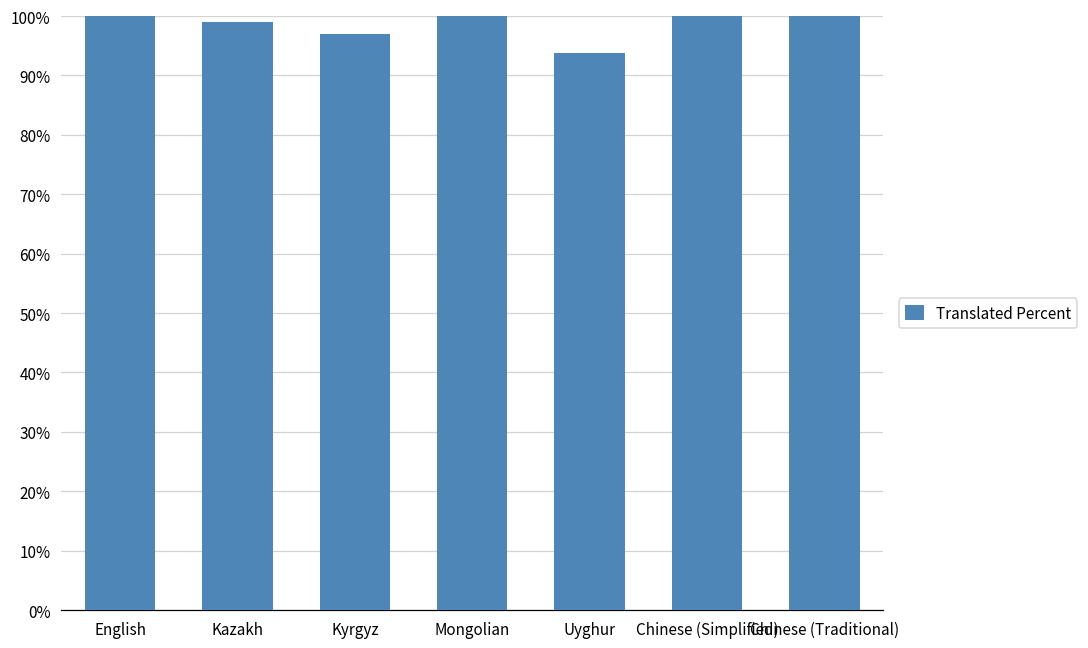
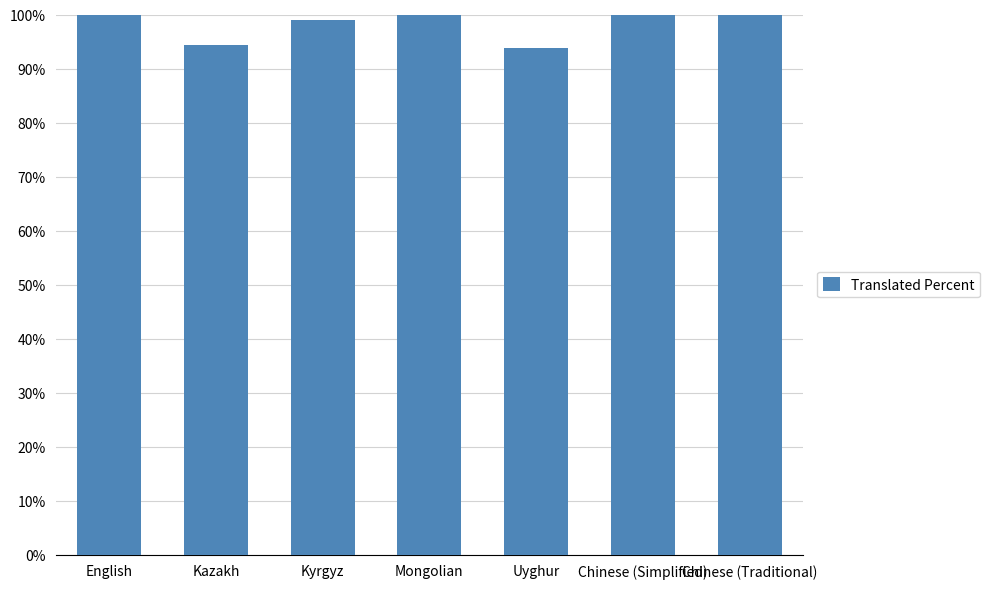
Kazakh: 99% -> 94%
Kyrgyz: 97% -> 99%
